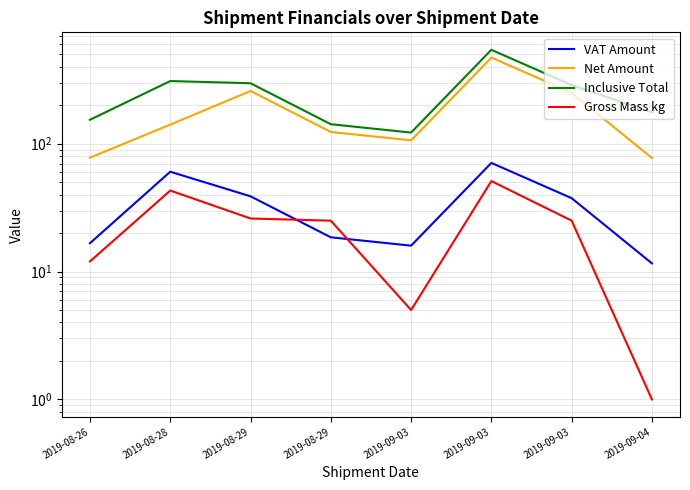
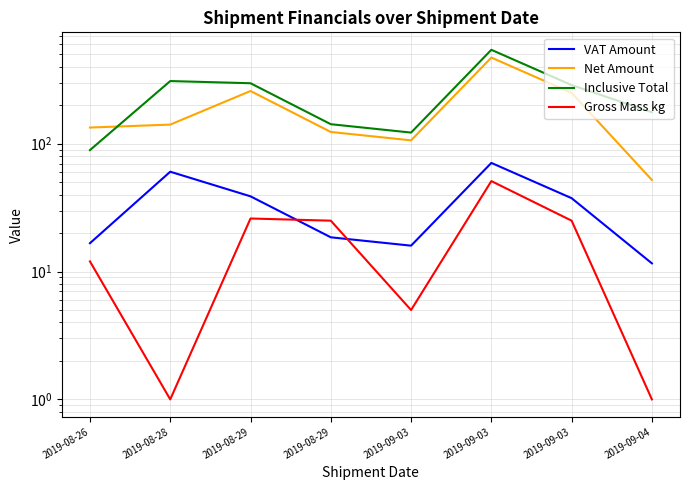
Net Amount, 2019-08-26: 80 -> 130
Inclusive Total, 2019-08-26: 150 -> 90
Gross Mass kg, 2019-08-28: 43 -> 1
Net Amount, 2019-09-04: 80 -> 52
